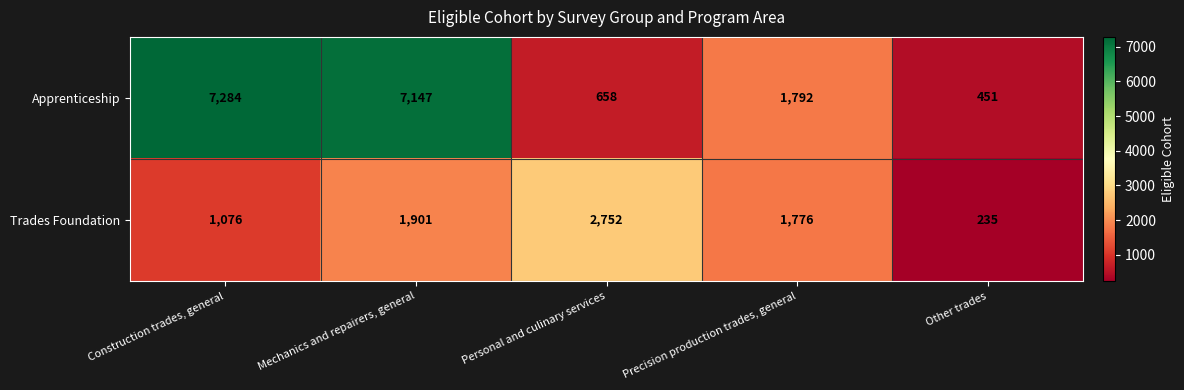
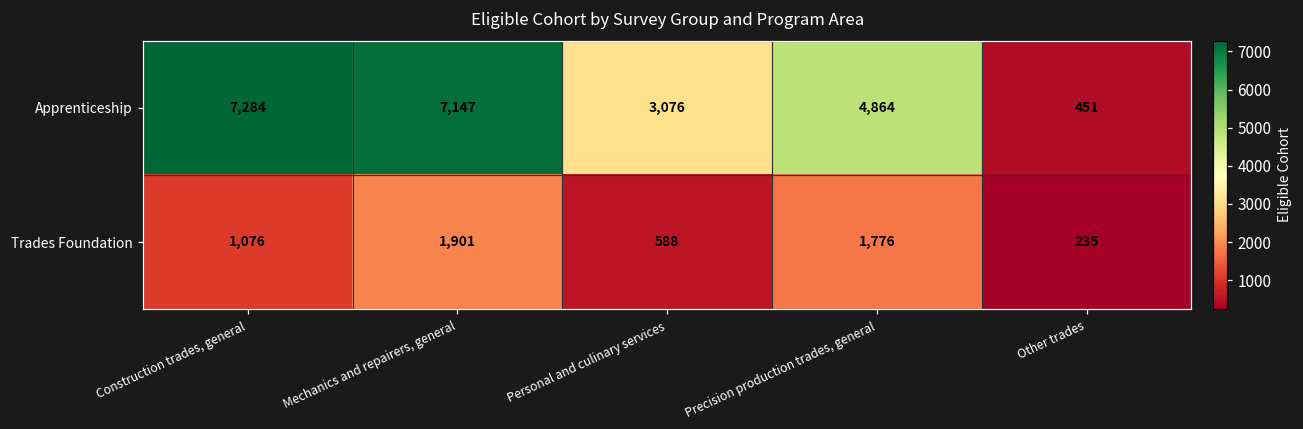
Apprenticeship, Personal and culinary services: 658 -> 3,076
Apprenticeship, Precision production trades, general: 1,792 -> 4,864
Trades Foundation, Personal and culinary services: 2,752 -> 588
